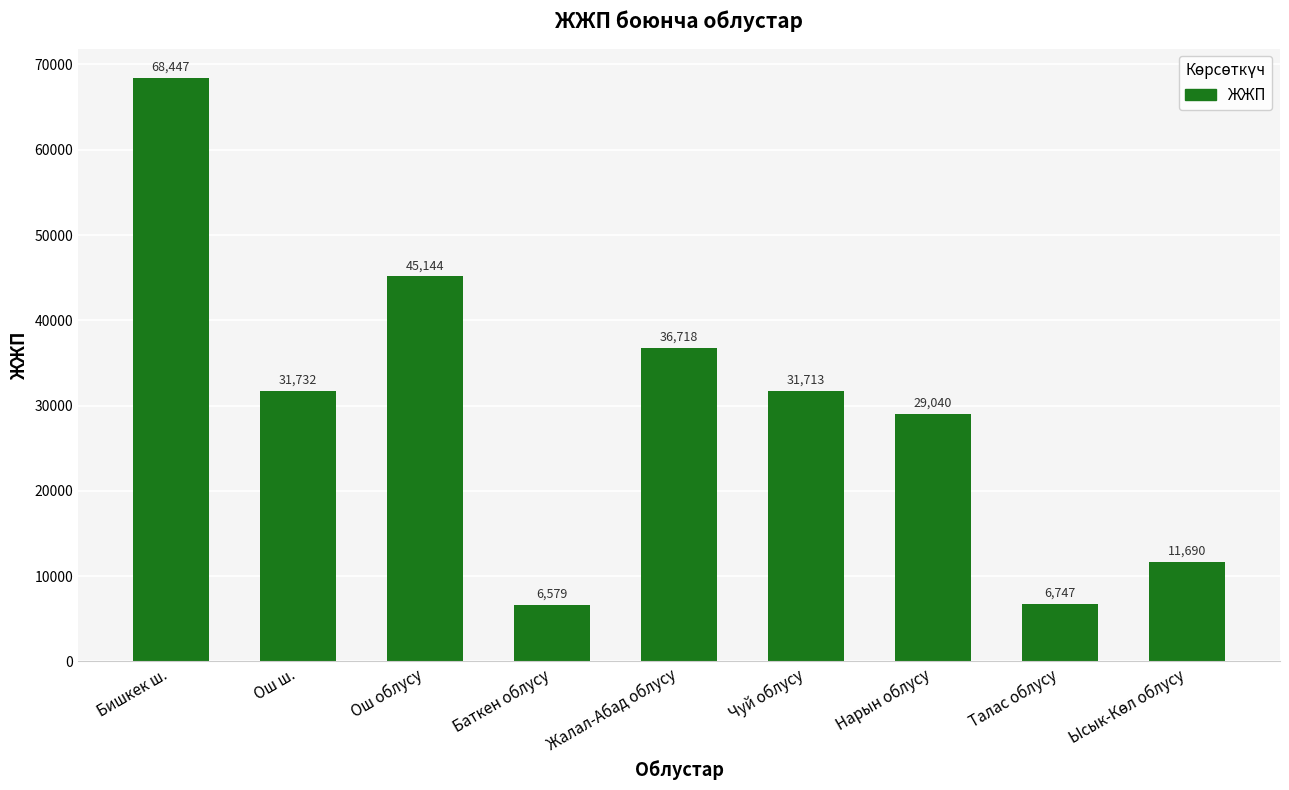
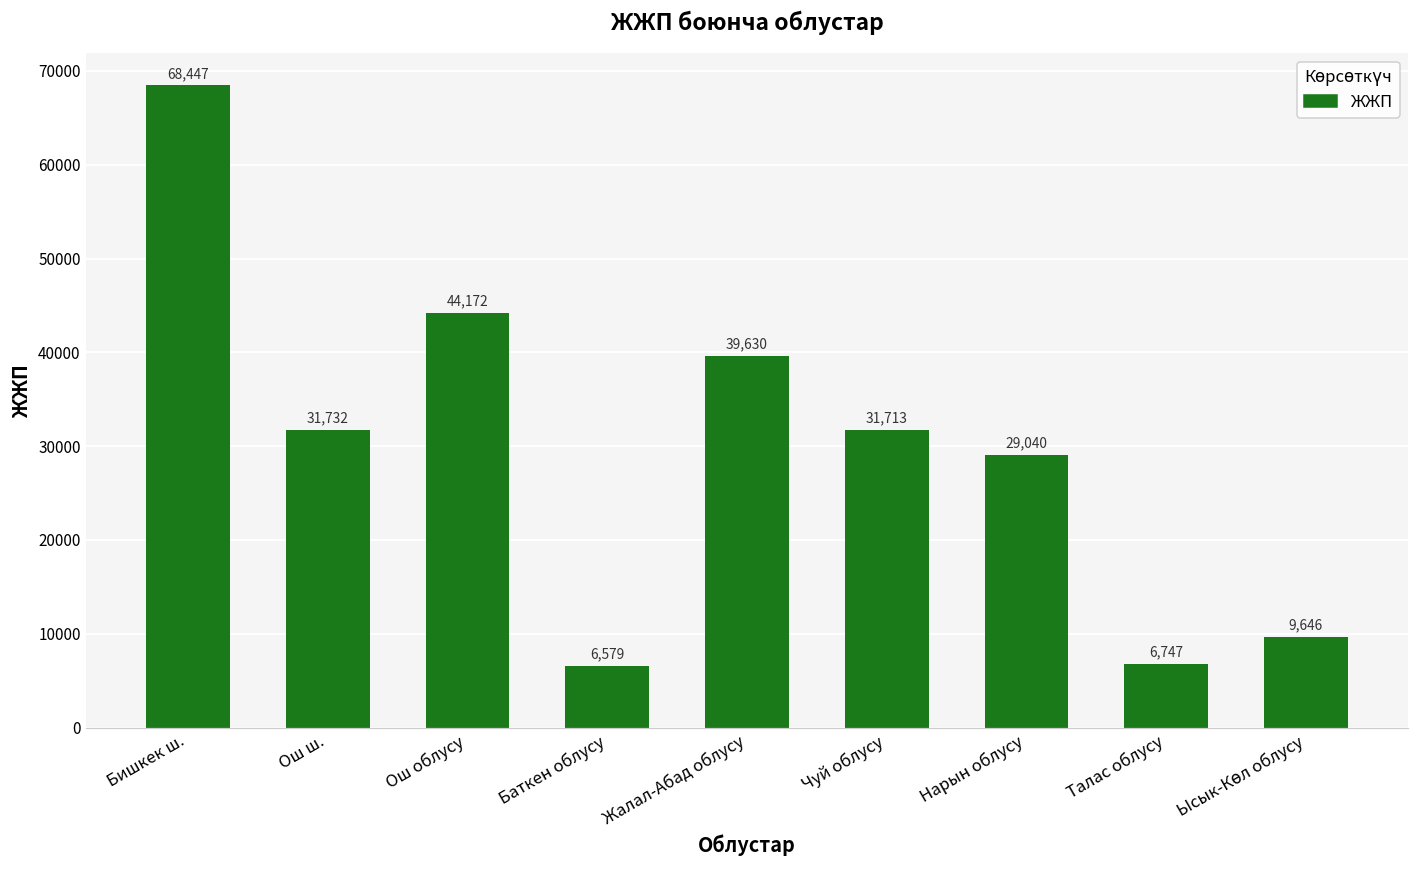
Ош облусу: 45,144 -> 44,172
Жалал-Абад облусу: 36,718 -> 39,630
Ысык-Көл облусу: 11,690 -> 9,646
